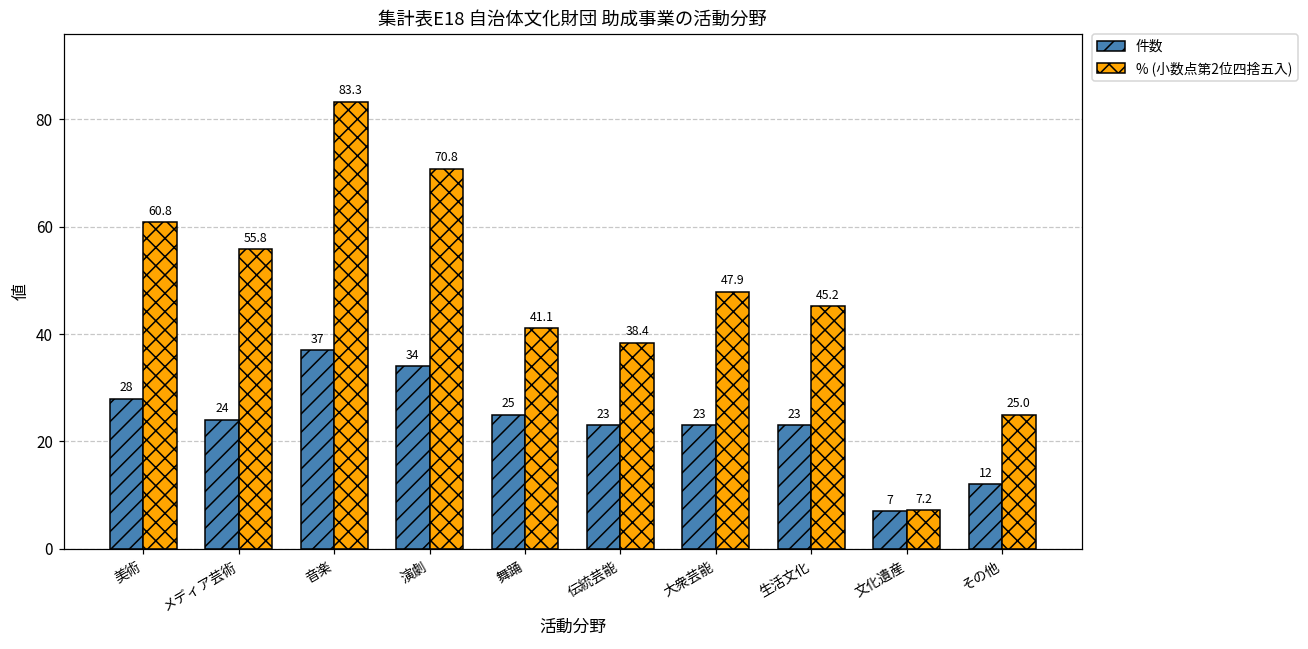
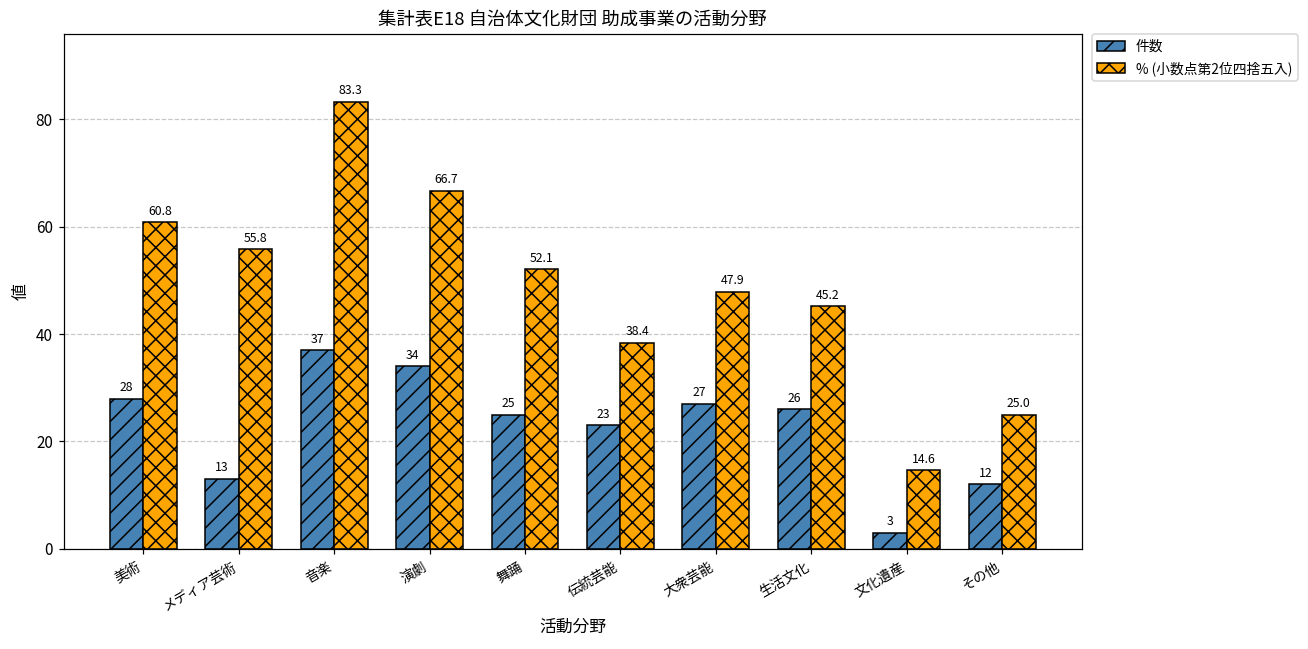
件数, メディア芸術: 24 -> 13
% (小数点第2位四捨五入), 演劇: 70.8 -> 66.7
% (小数点第2位四捨五入), 舞踊: 41.1 -> 52.1
件数, 大衆芸能: 23 -> 27
件数, 生活文化: 23 -> 26
件数, 文化遺産: 7 -> 3
% (小数点第2位四捨五入), 文化遺産: 7.2 -> 14.6
